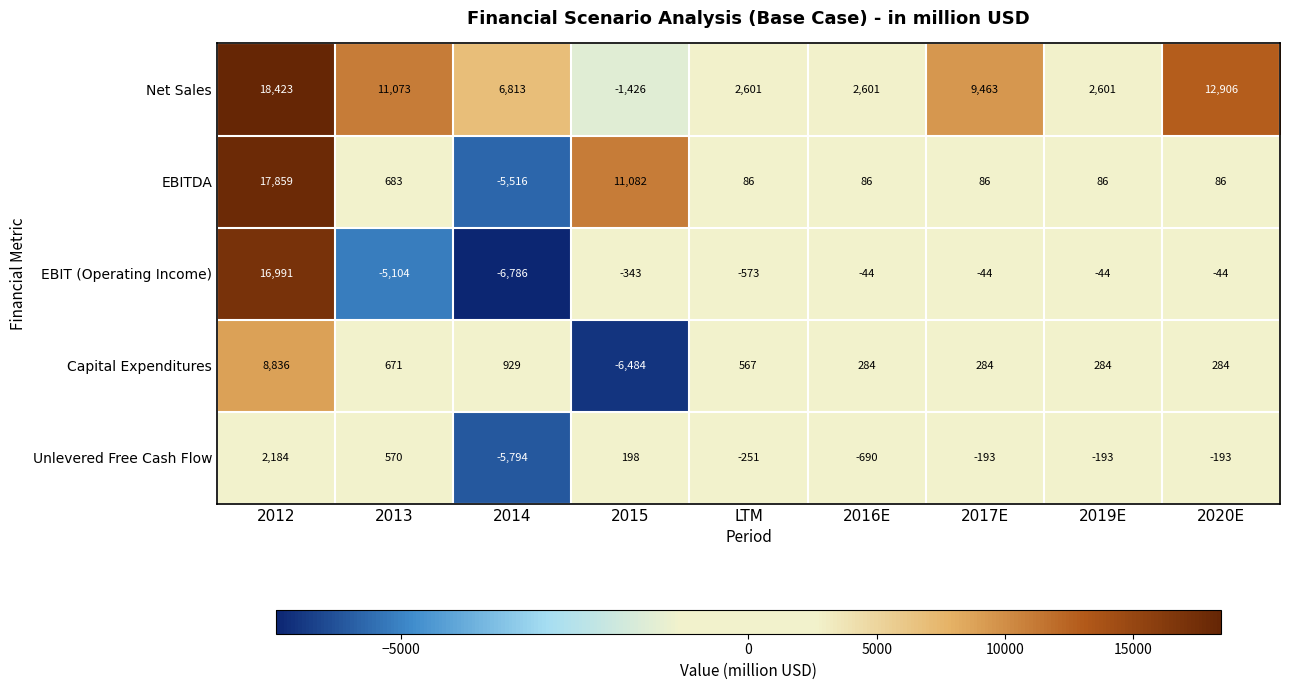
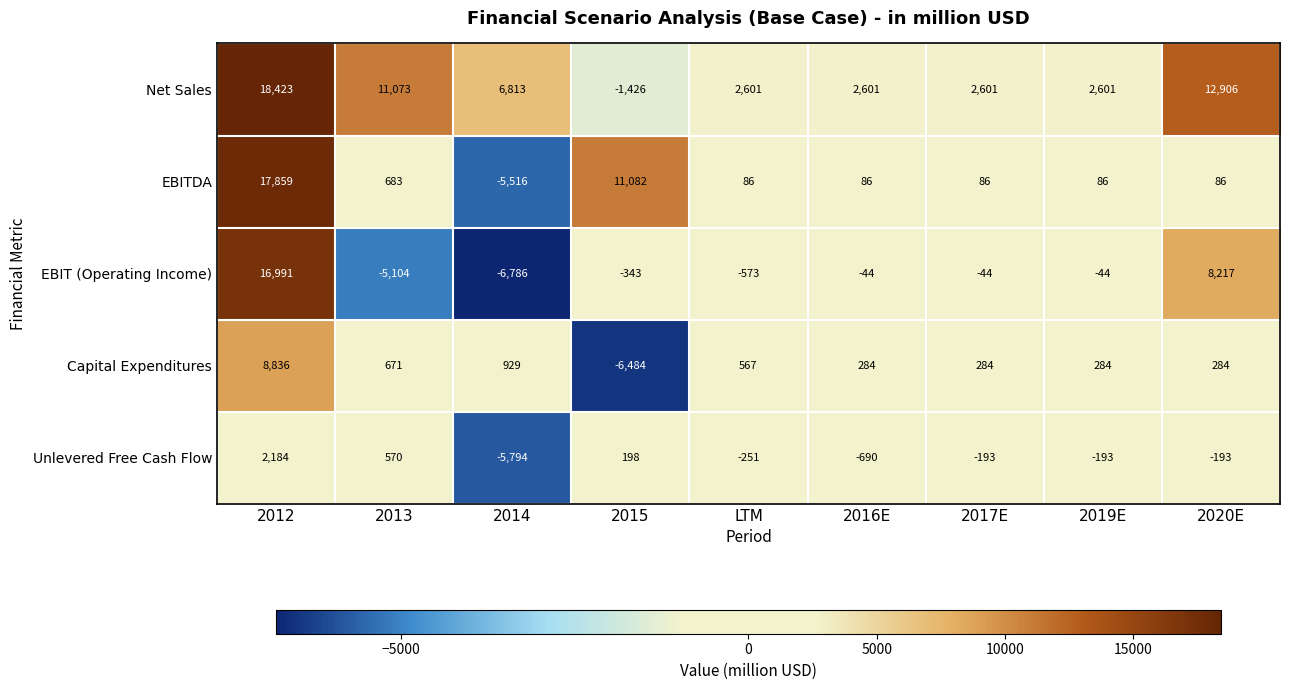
Net Sales, 2017E: 9,463 -> 2,601
EBIT (Operating Income), 2020E: -44 -> 8,217
